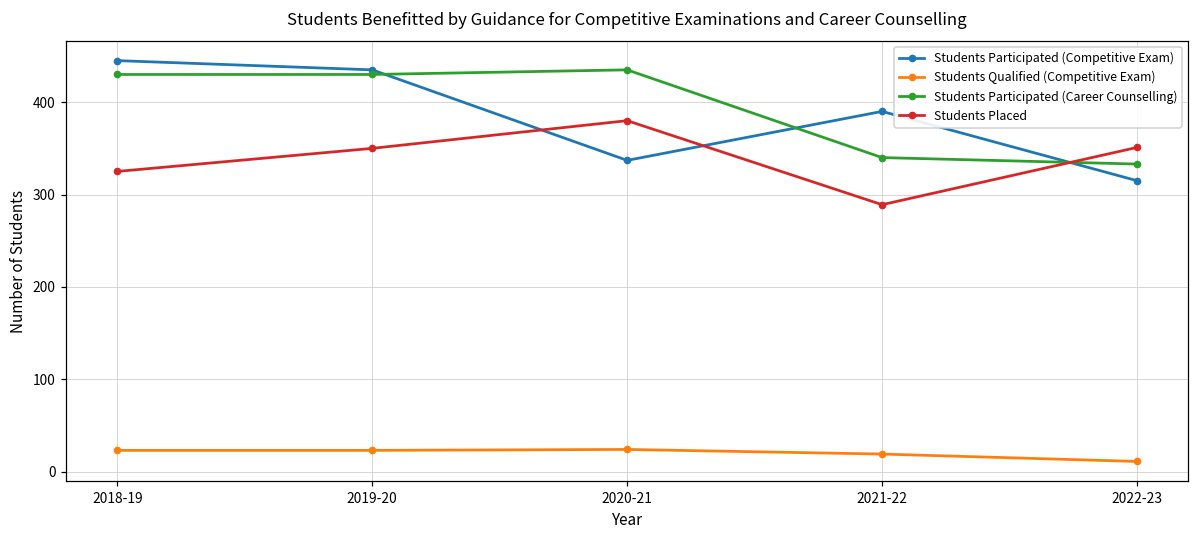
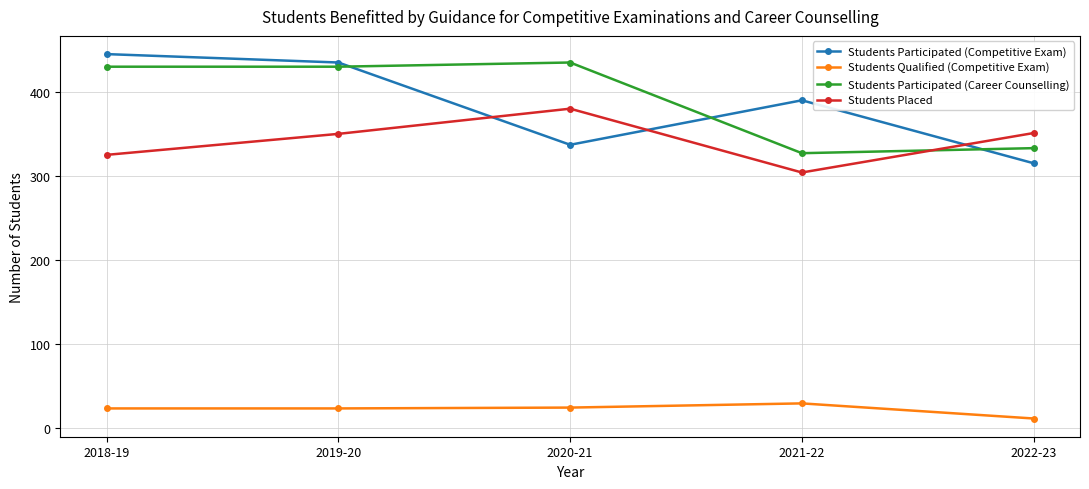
Students Qualified (Competitive Exam), 2021-22: 20 -> 30
Students Participated (Career Counselling), 2021-22: 340 -> 330
Students Placed, 2021-22: 290 -> 300
